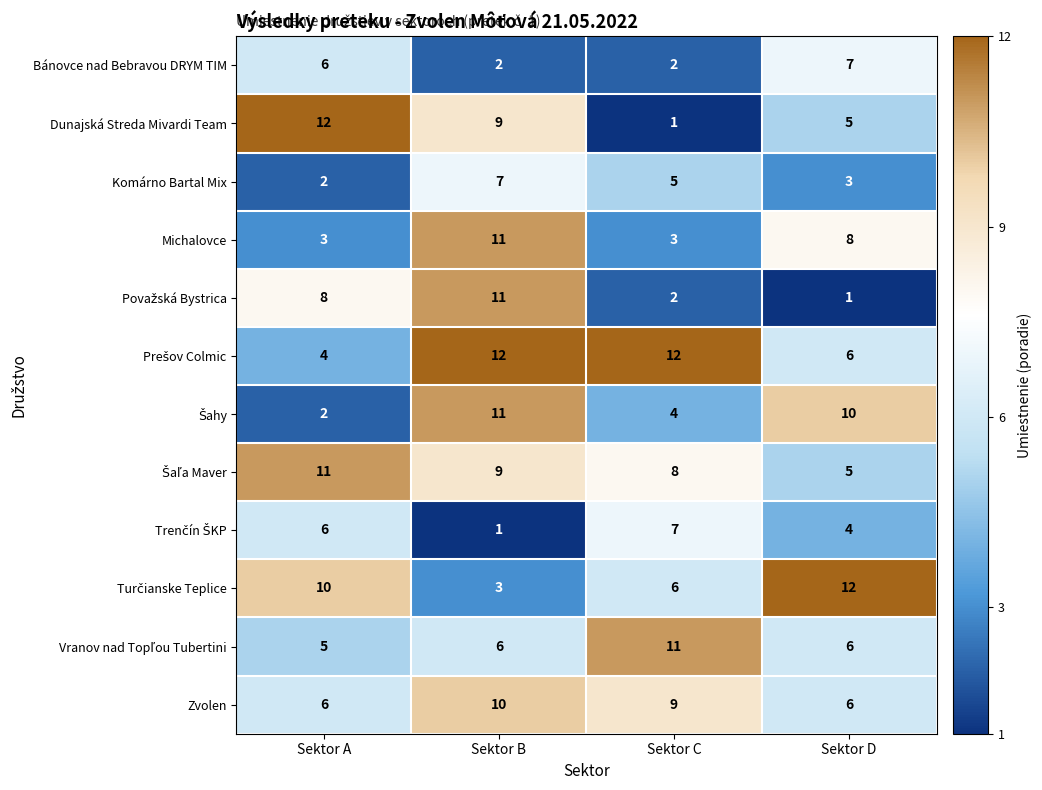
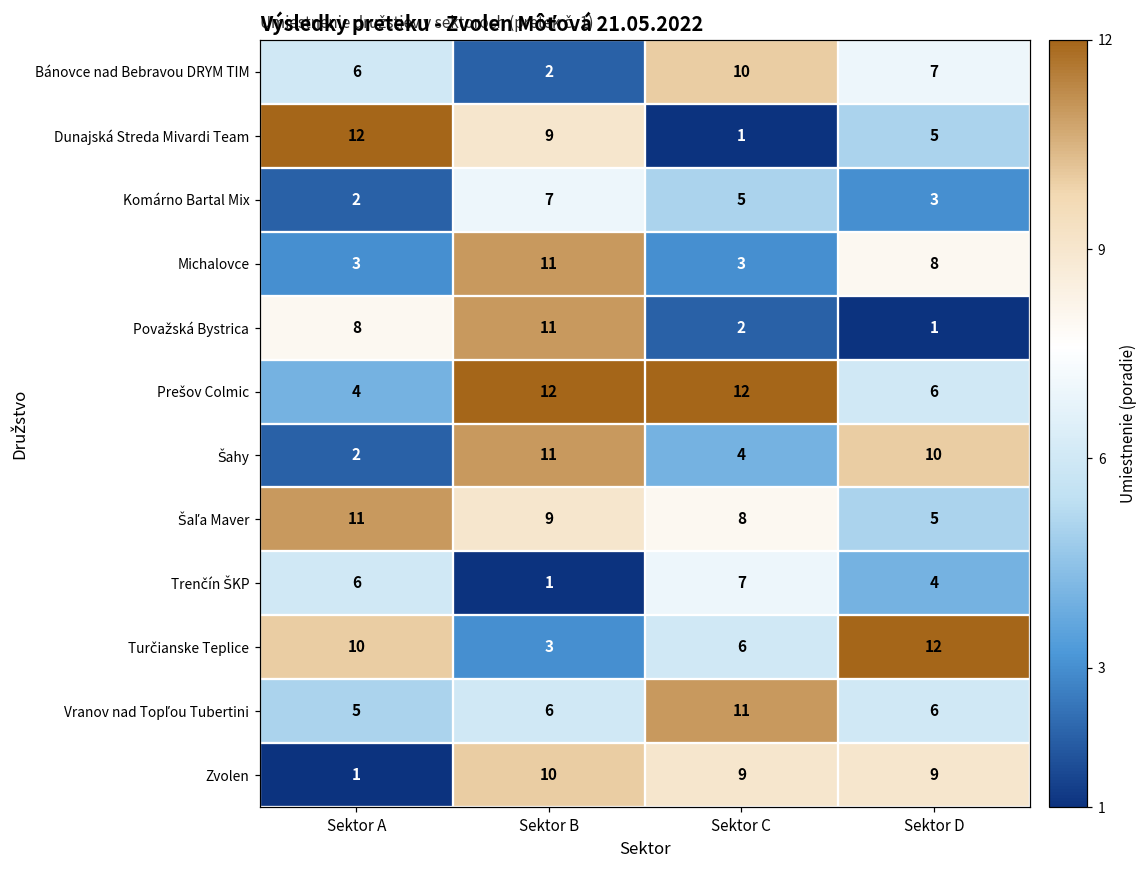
Bánovce nad Bebravou DRYM TIM, Sektor C: 2 -> 10
Zvolen, Sektor A: 6 -> 1
Zvolen, Sektor D: 6 -> 9
